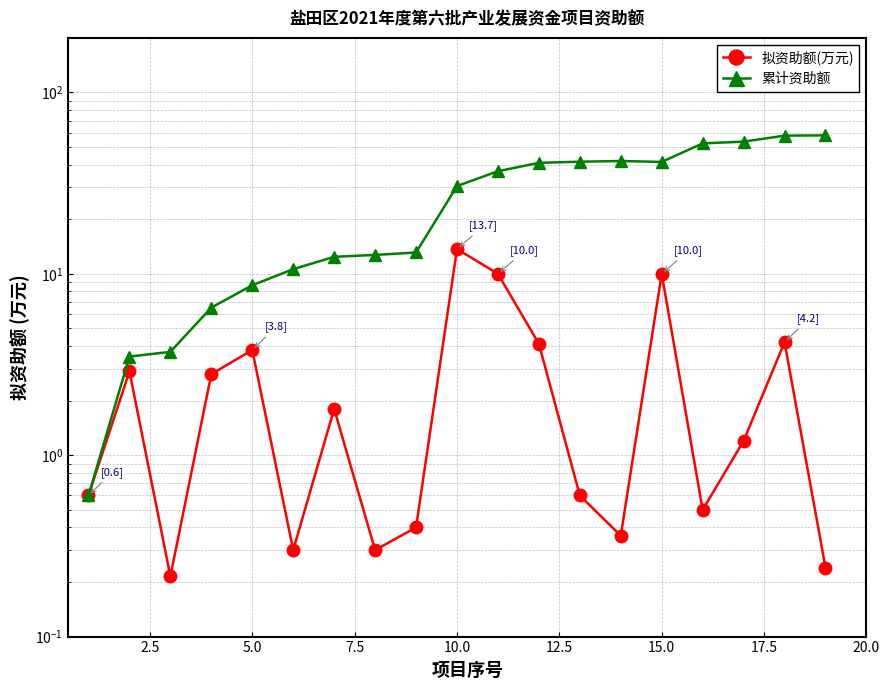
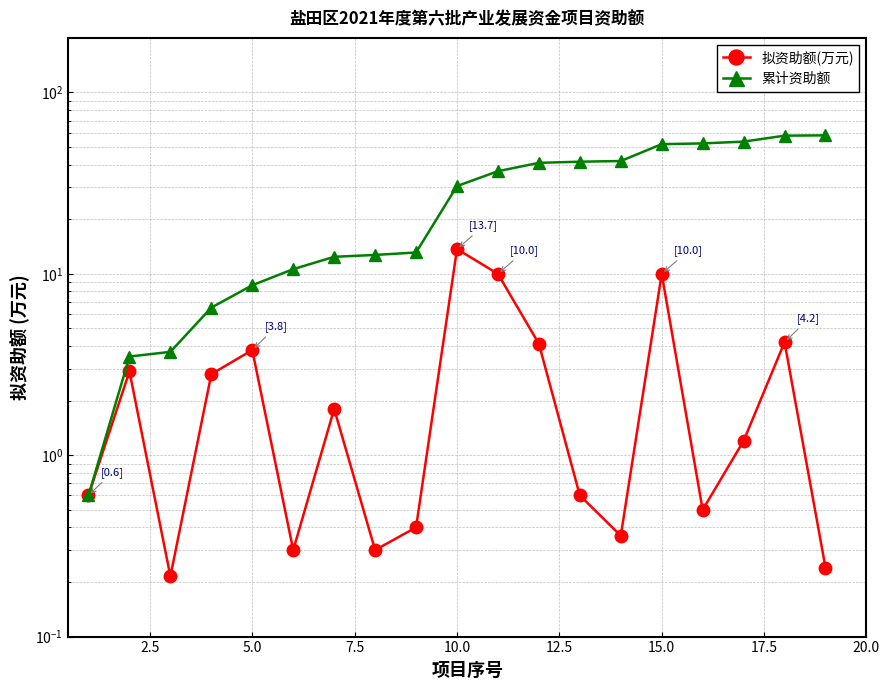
累计资助额, 15.0: 41 -> 52
